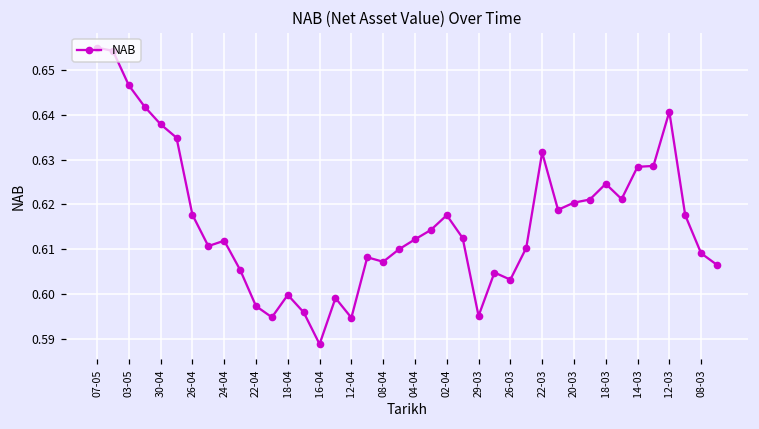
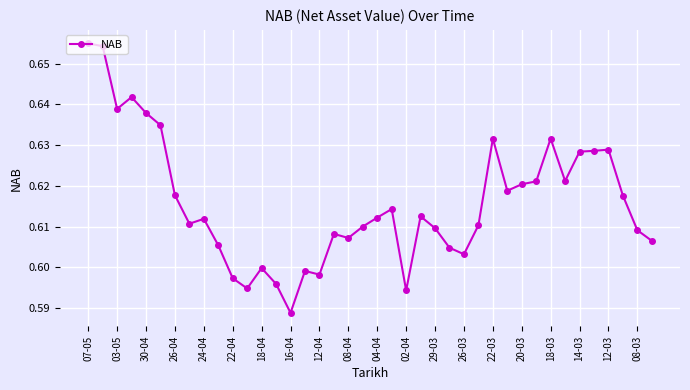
03-05: 0.647 -> 0.639
12-04: 0.595 -> 0.598
02-04: 0.618 -> 0.594
29-03: 0.595 -> 0.610
18-03: 0.625 -> 0.632
12-03: 0.641 -> 0.629
